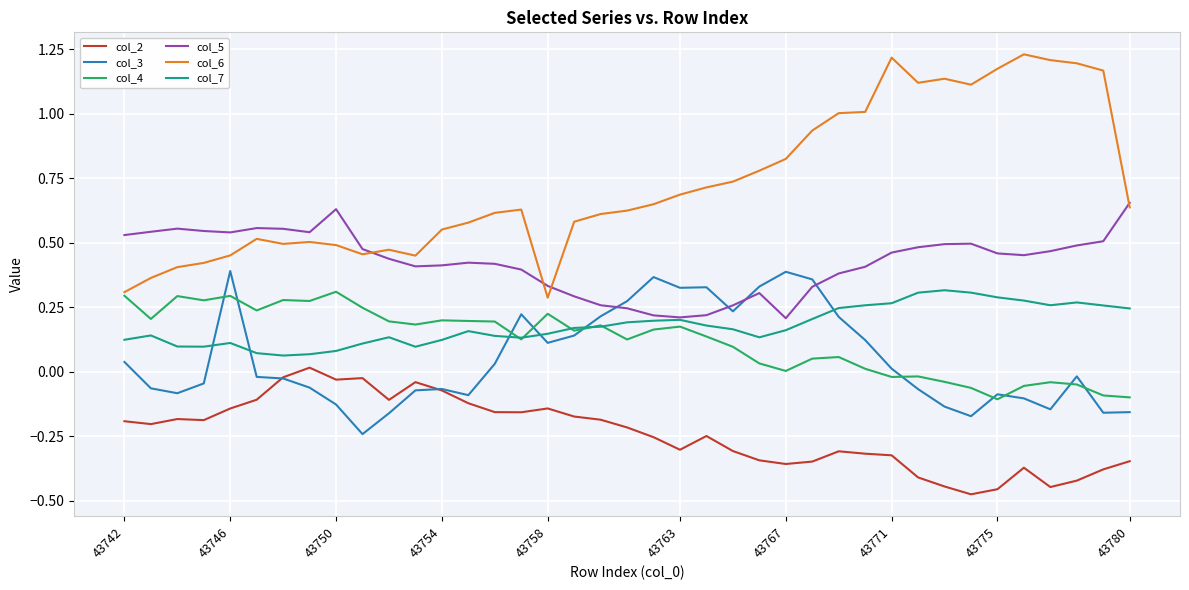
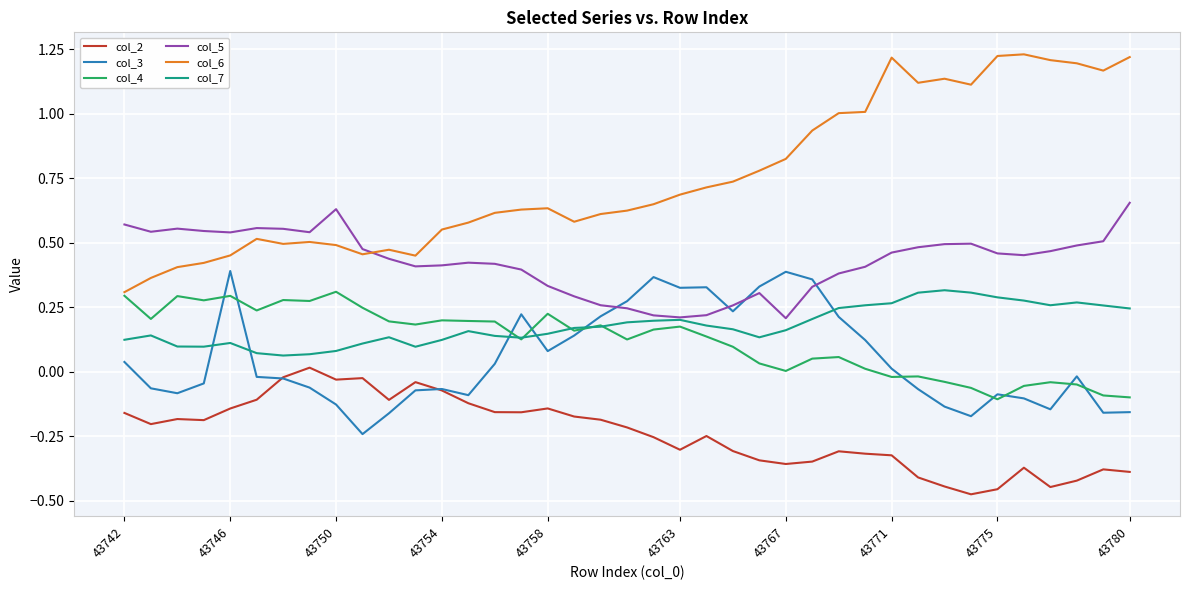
col_2, 43742: -0.19 -> -0.16
col_5, 43742: 0.53 -> 0.57
col_3, 43758: 0.11 -> 0.08
col_6, 43758: 0.29 -> 0.63
col_6, 43775: 1.17 -> 1.22
col_2, 43780: -0.35 -> -0.39
col_6, 43780: 0.64 -> 1.22
